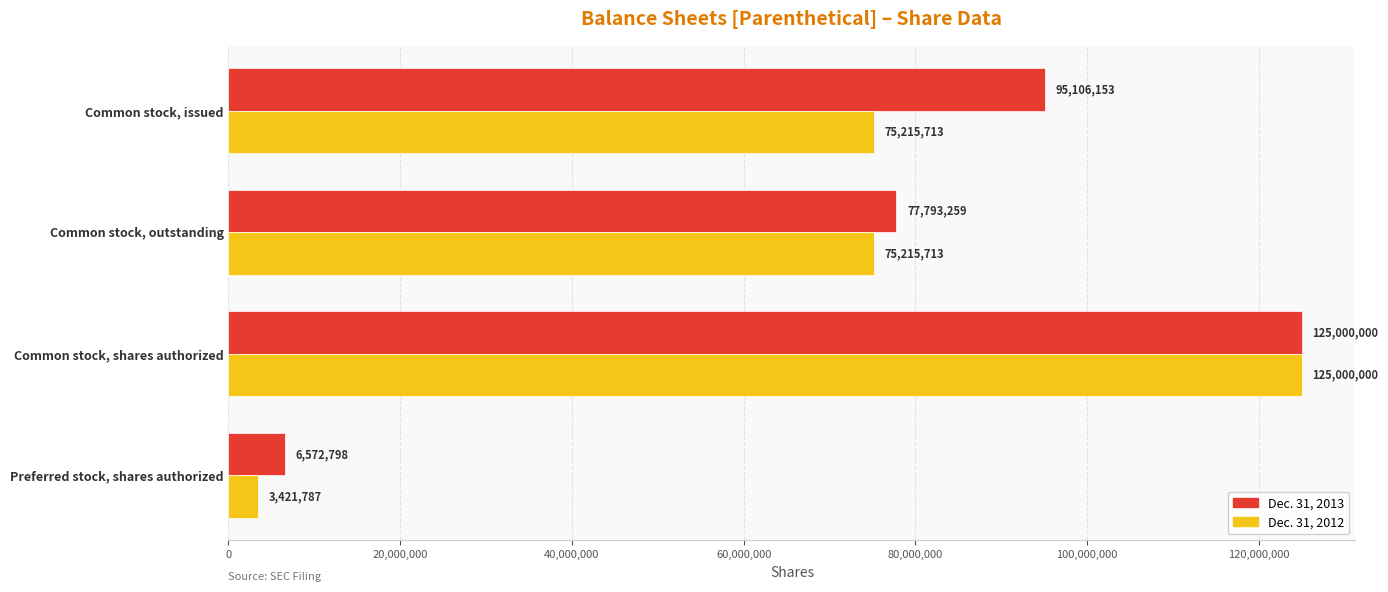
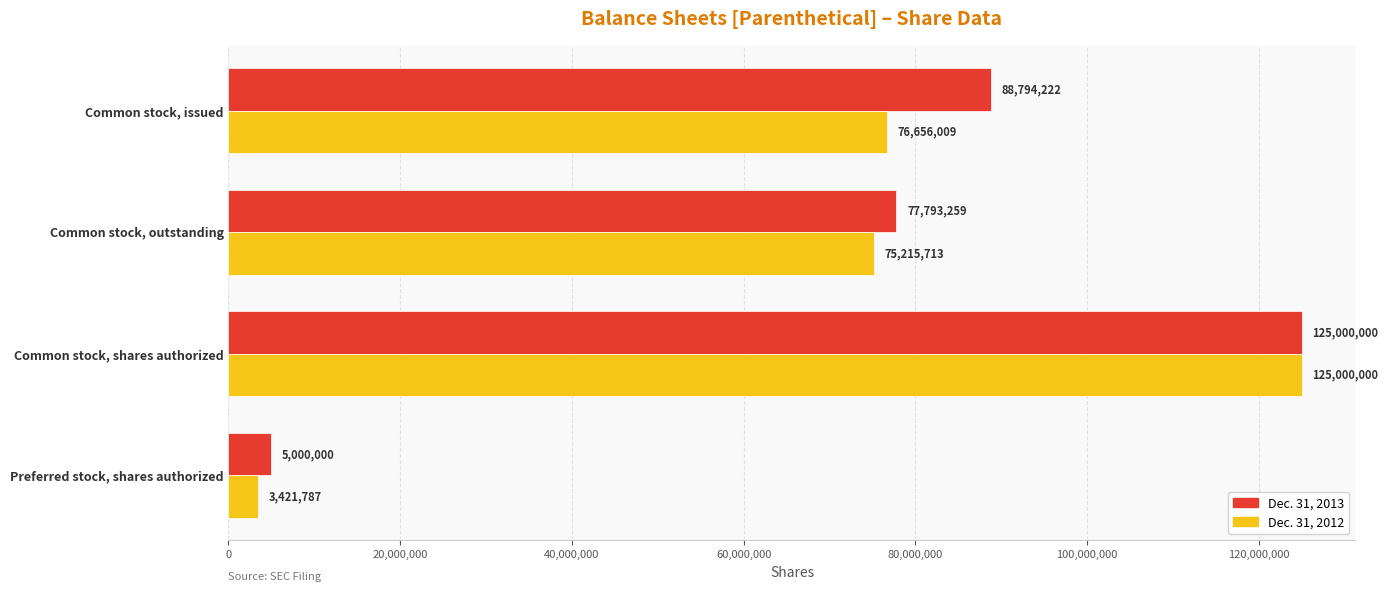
Dec. 31, 2013, Common stock, issued: 95,106,153 -> 88,794,222
Dec. 31, 2012, Common stock, issued: 75,215,713 -> 76,656,009
Dec. 31, 2013, Preferred stock, shares authorized: 6,572,798 -> 5,000,000
